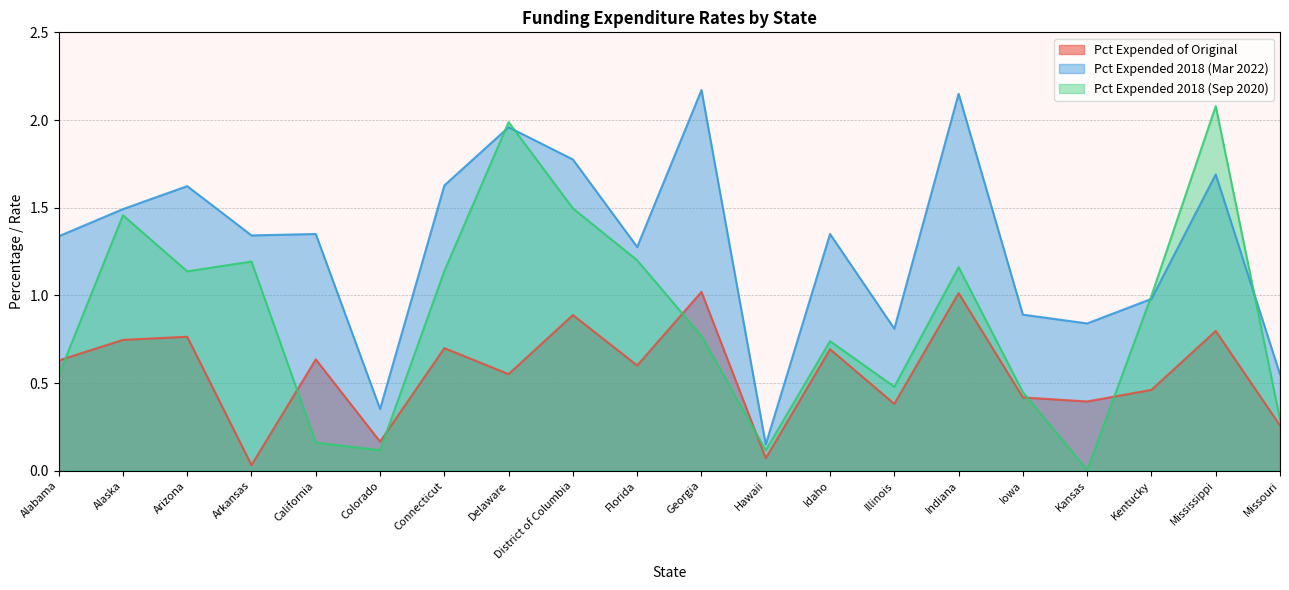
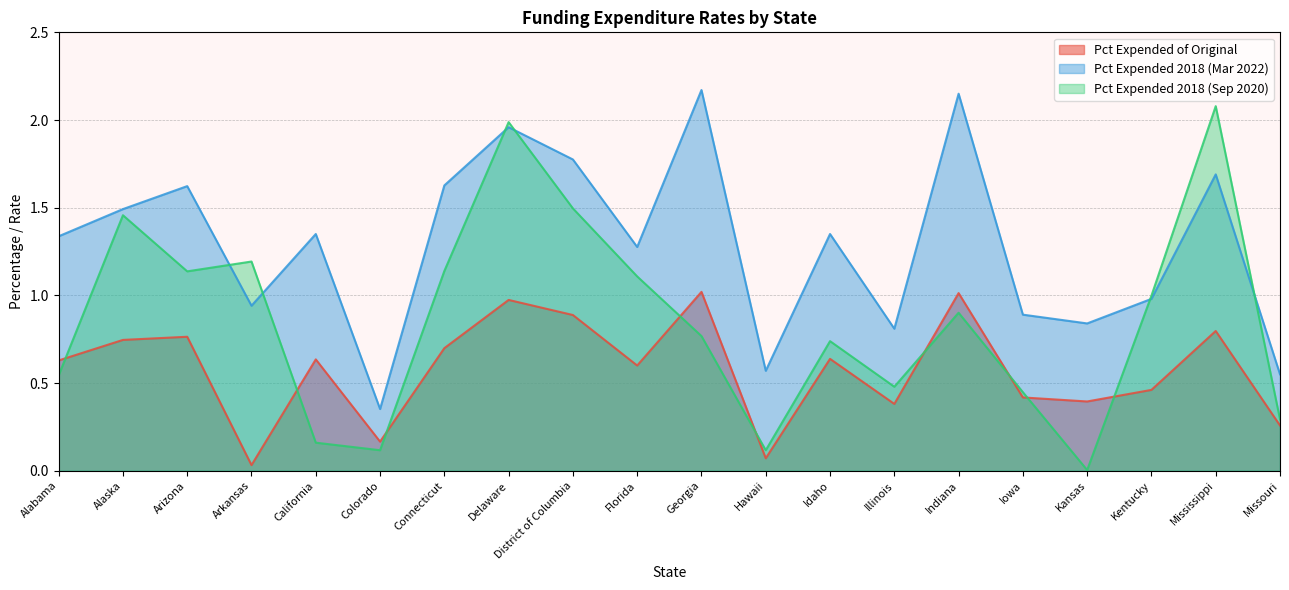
Pct Expended 2018 (Mar 2022), Arkansas: 1.34 -> 0.94
Pct Expended of Original, Delaware: 0.55 -> 0.97
Pct Expended 2018 (Sep 2020), Florida: 1.20 -> 1.11
Pct Expended 2018 (Mar 2022), Hawaii: 0.15 -> 0.57
Pct Expended of Original, Idaho: 0.69 -> 0.64
Pct Expended 2018 (Sep 2020), Indiana: 1.16 -> 0.90
